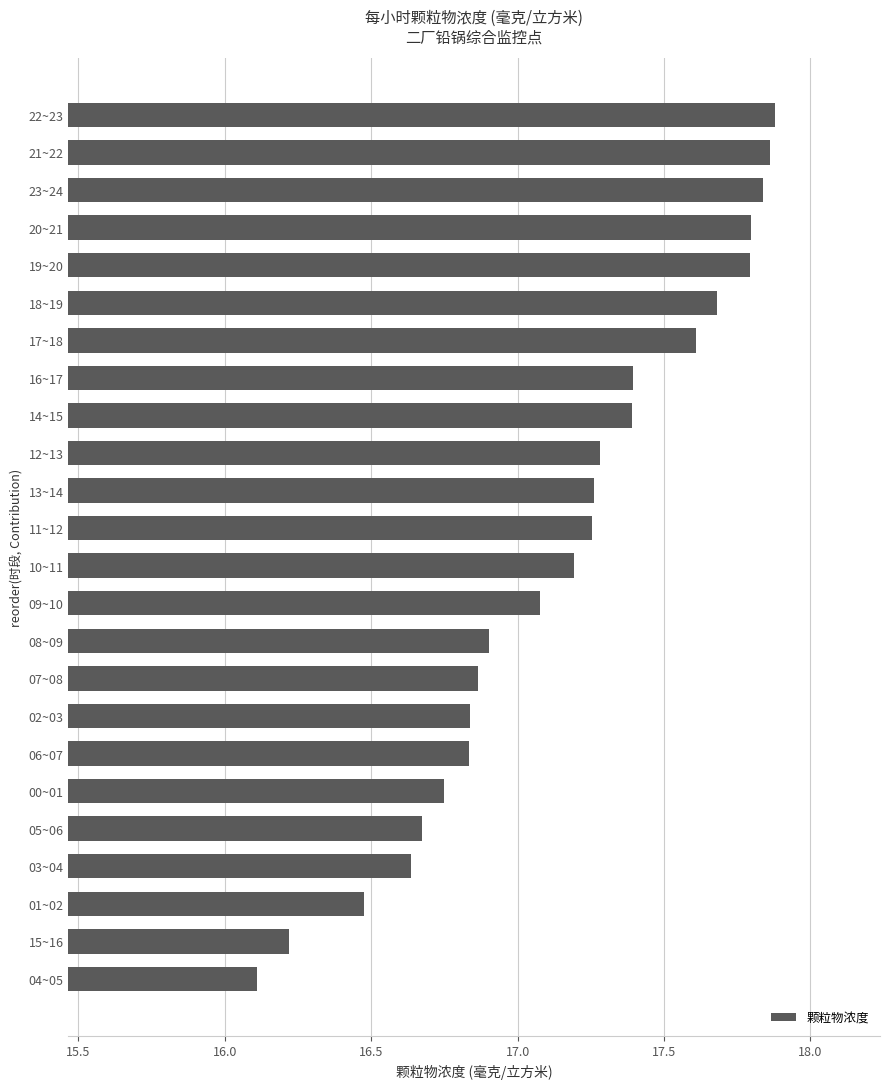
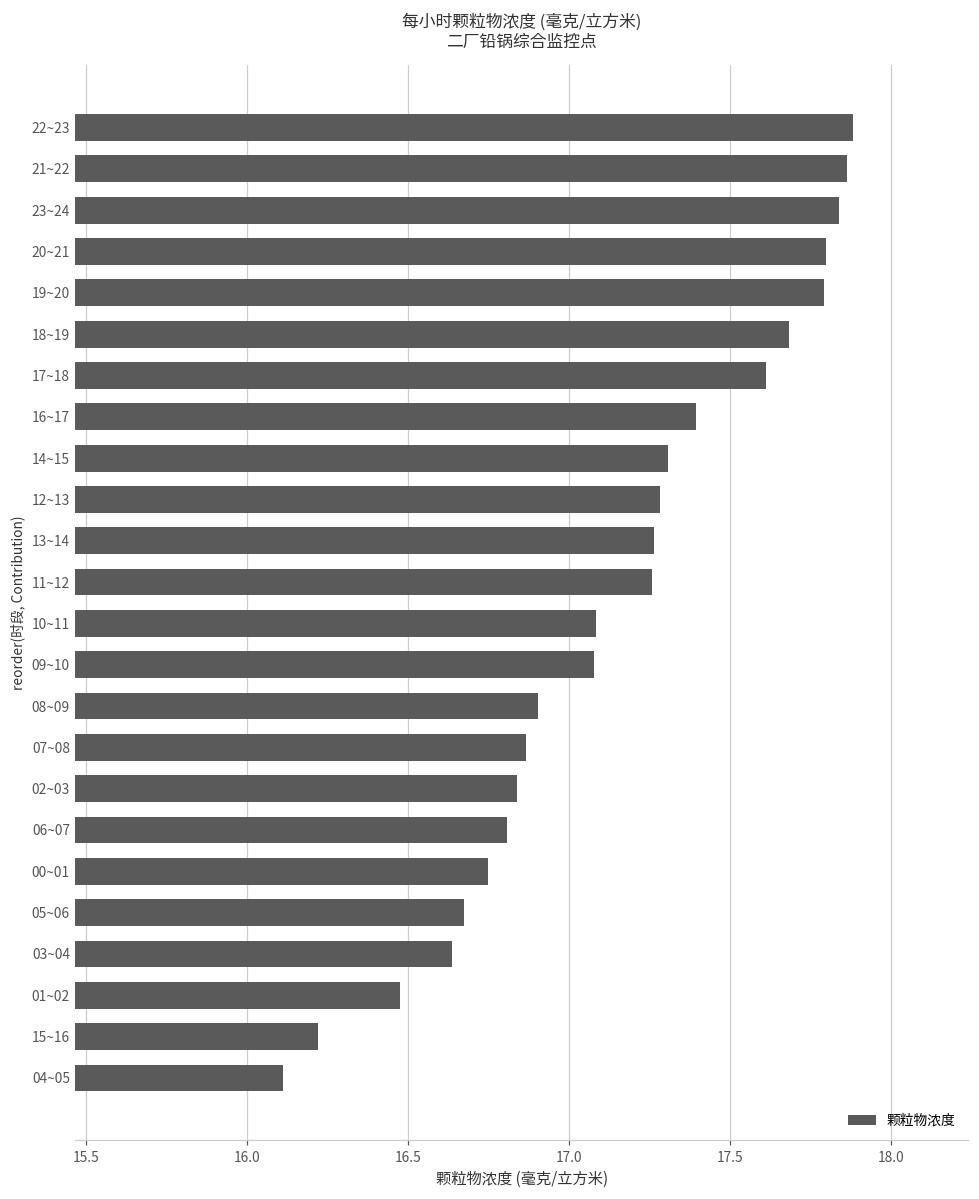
14~15: 17.39 -> 17.31
10~11: 17.19 -> 17.08
06~07: 16.83 -> 16.81
